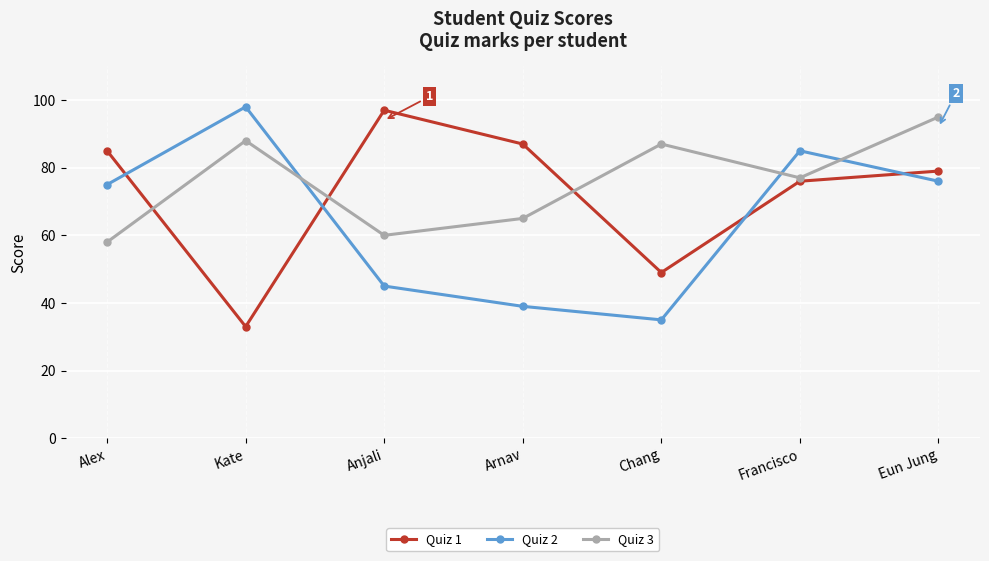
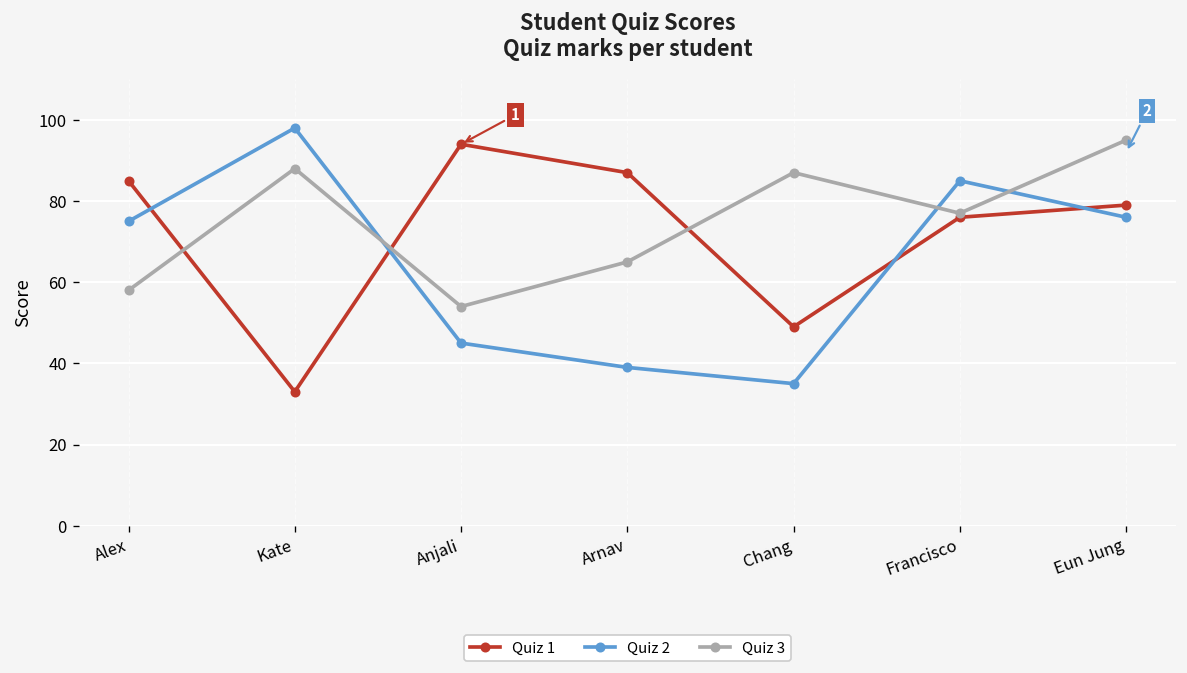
Quiz 1, Anjali: 97 -> 94
Quiz 3, Anjali: 60 -> 54
